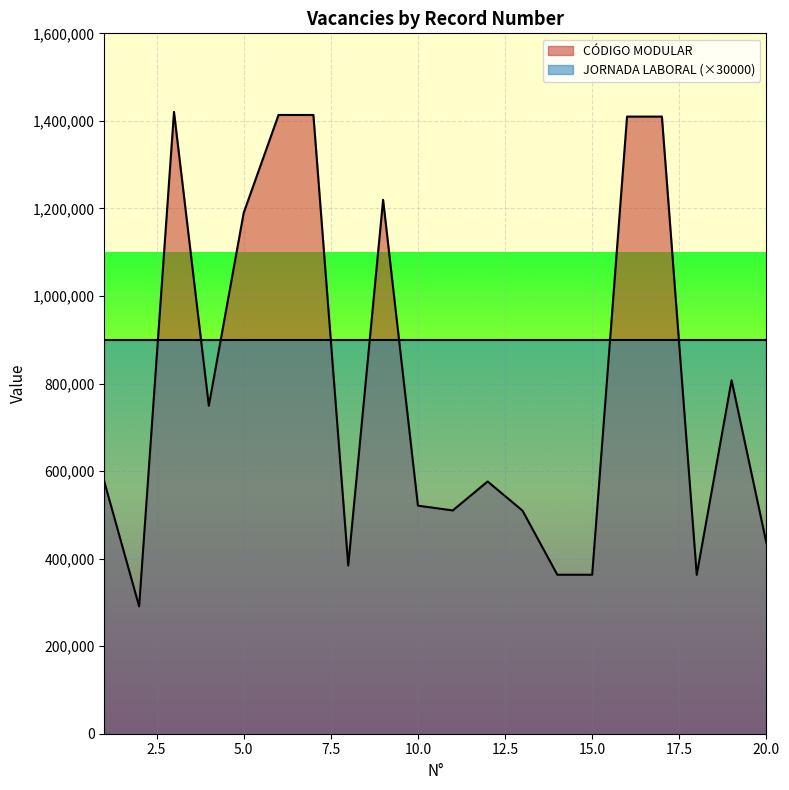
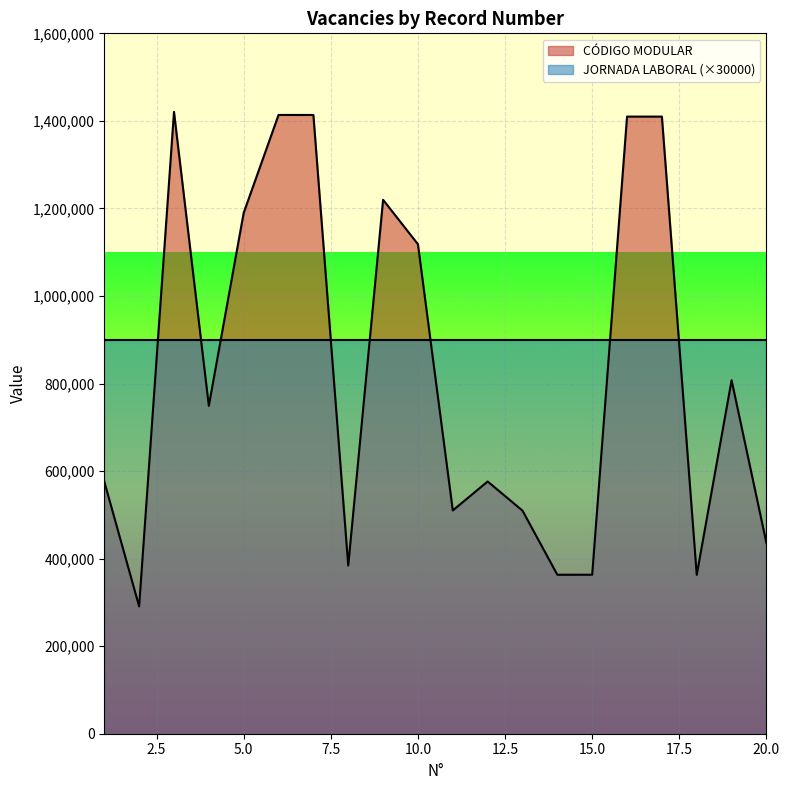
CÓDIGO MODULAR, 10.0: 520,000 -> 1,120,000
